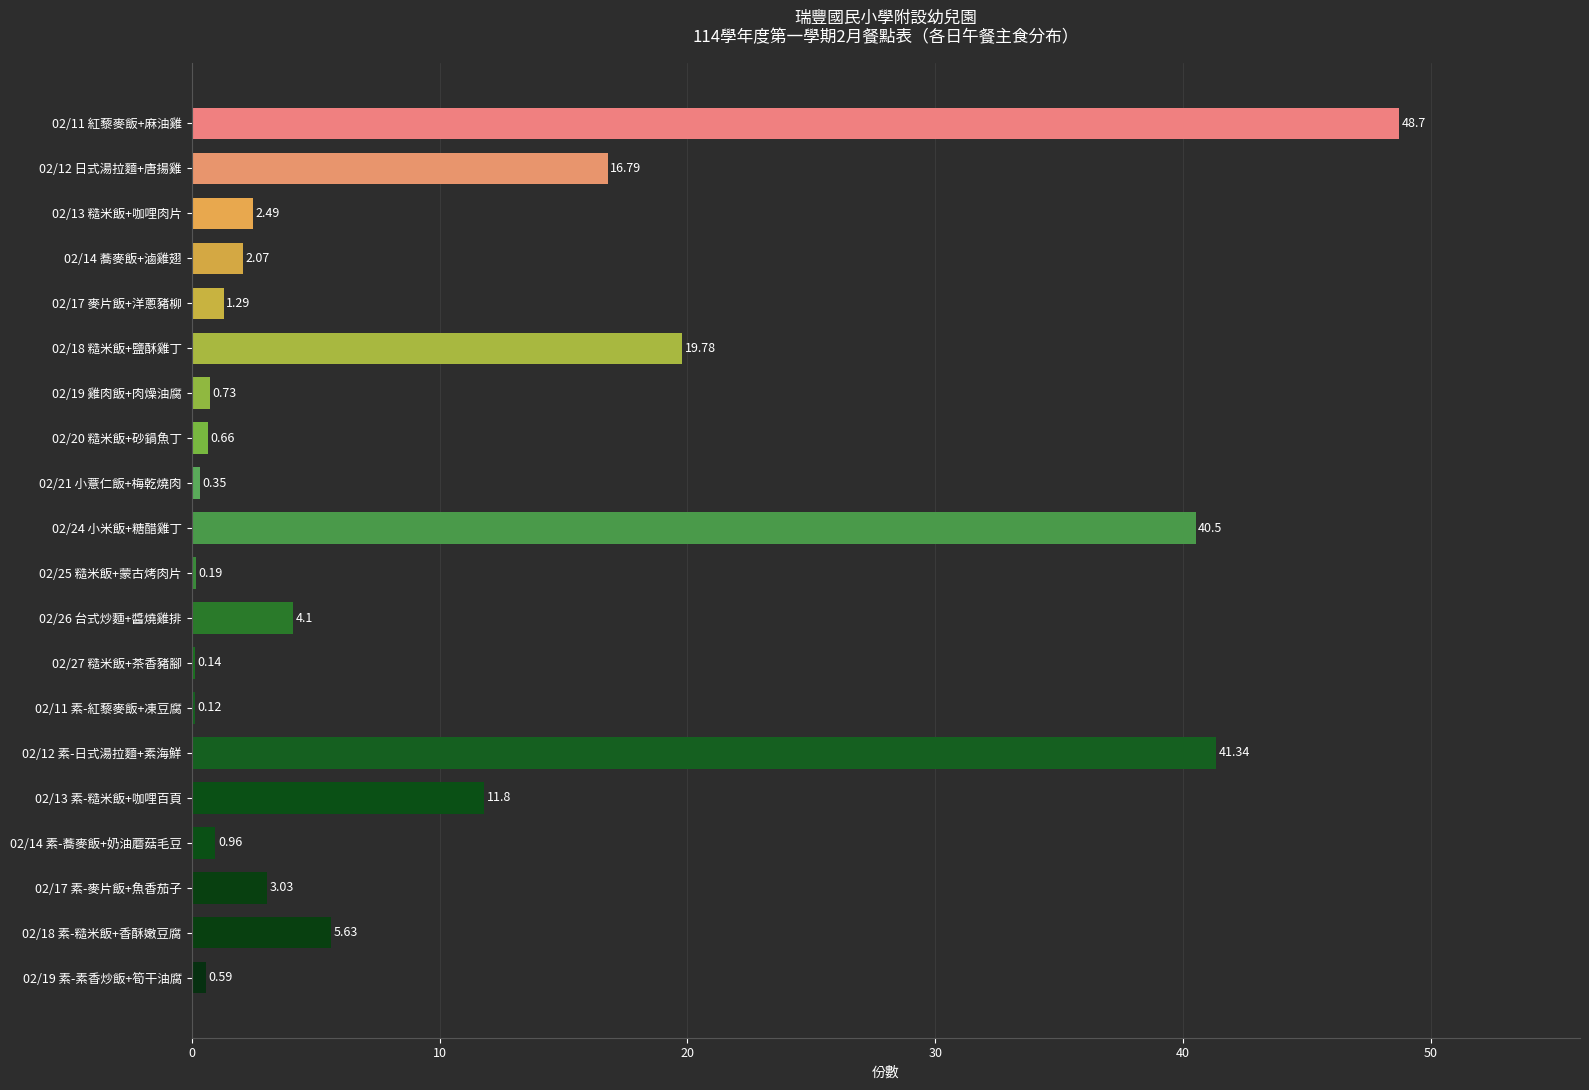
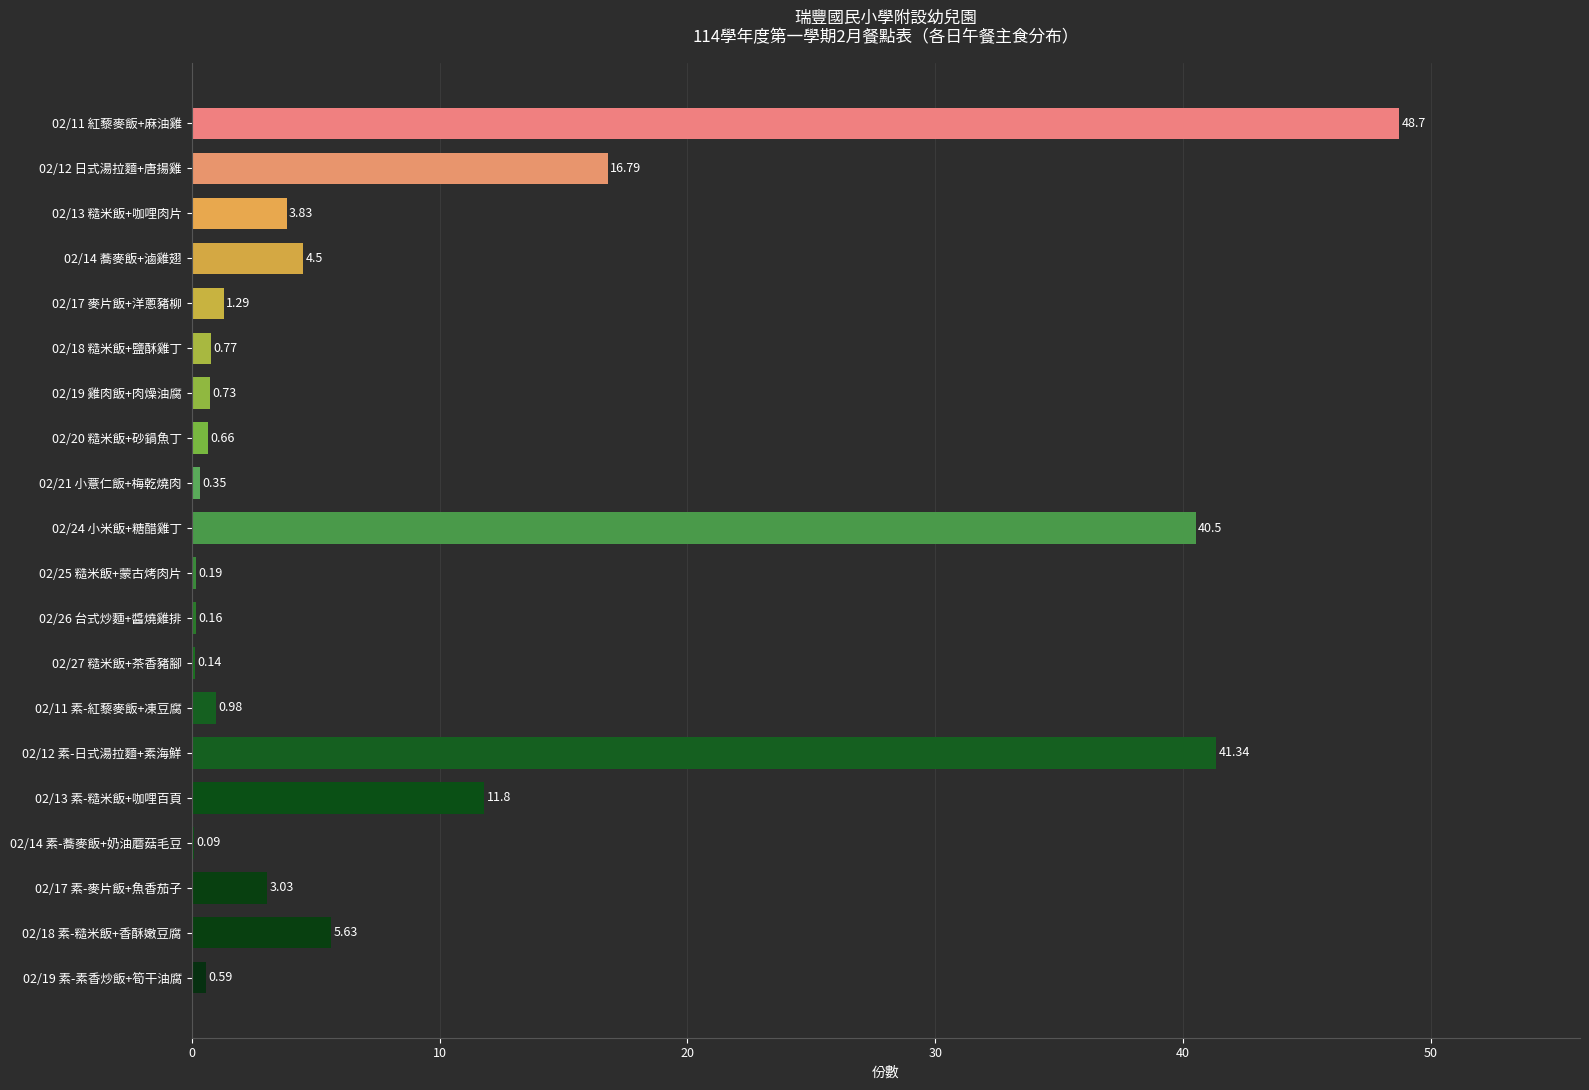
02/13 糙米飯+咖哩肉片: 2.49 -> 3.83
02/14 蕎麥飯+滷雞翅: 2.07 -> 4.5
02/18 糙米飯+鹽酥雞丁: 19.78 -> 0.77
02/26 台式炒麵+醬燒雞排: 4.1 -> 0.16
02/11 素-紅藜麥飯+凍豆腐: 0.12 -> 0.98
02/14 素-蕎麥飯+奶油蘑菇毛豆: 0.96 -> 0.09
